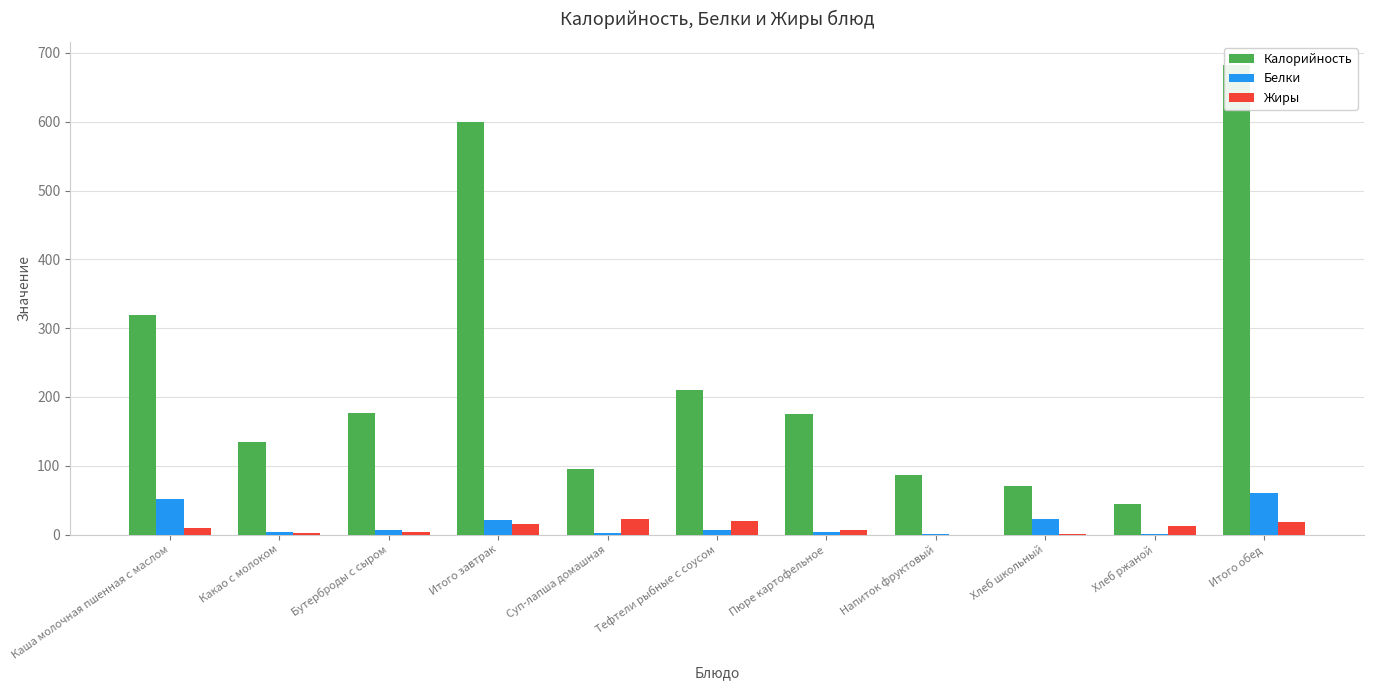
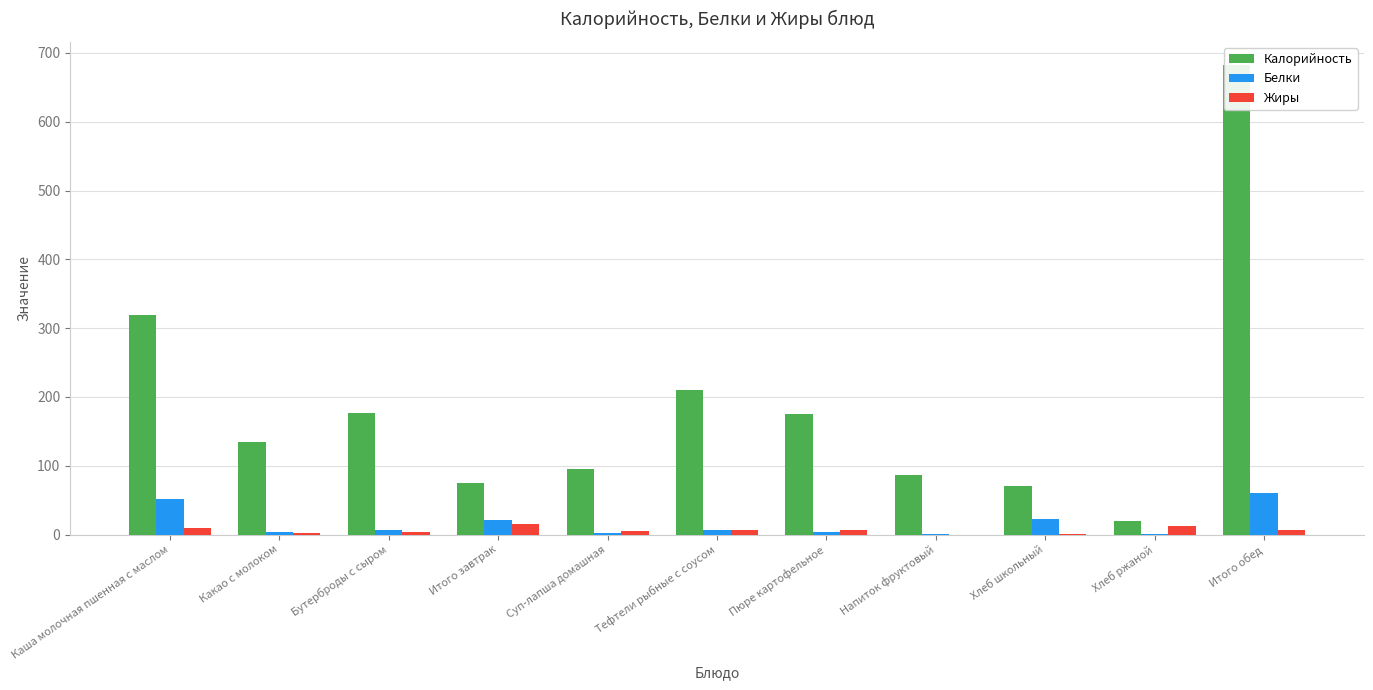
Калорийность, Итого завтрак: 600 -> 80
Жиры, Суп-лапша домашная: 20 -> 0
Жиры, Тефтели рыбные с соусом: 20 -> 10
Калорийность, Хлеб ржаной: 40 -> 20
Жиры, Итого обед: 20 -> 10
